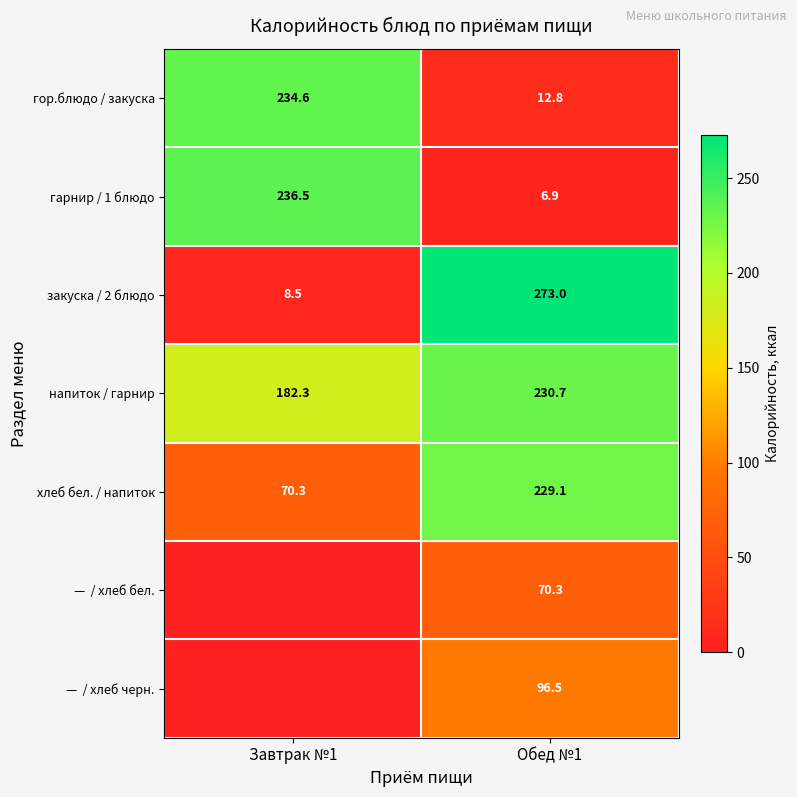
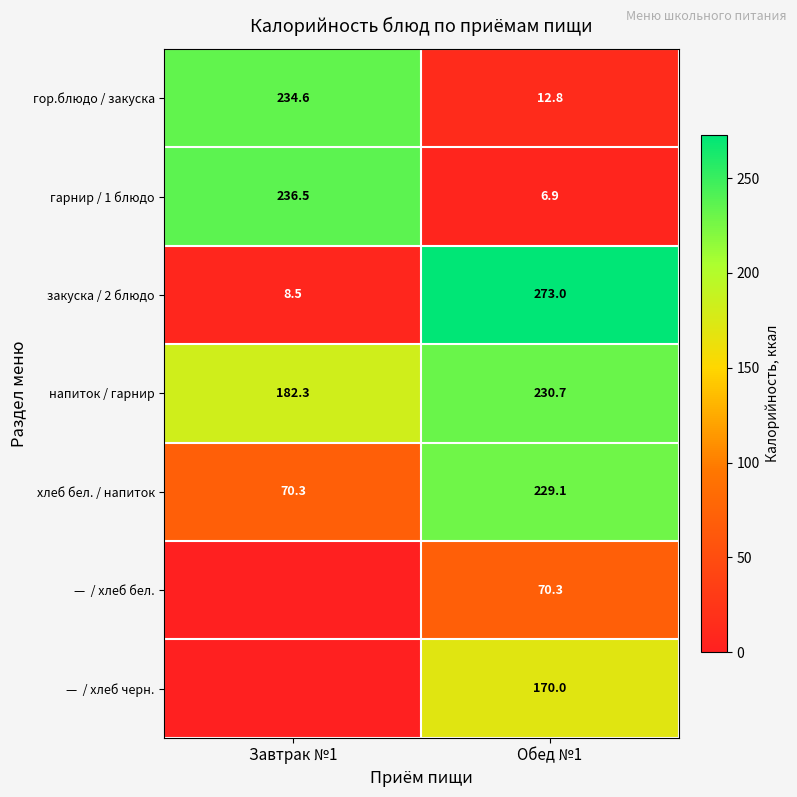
— / хлеб черн., Обед №1: 96.5 -> 170.0
